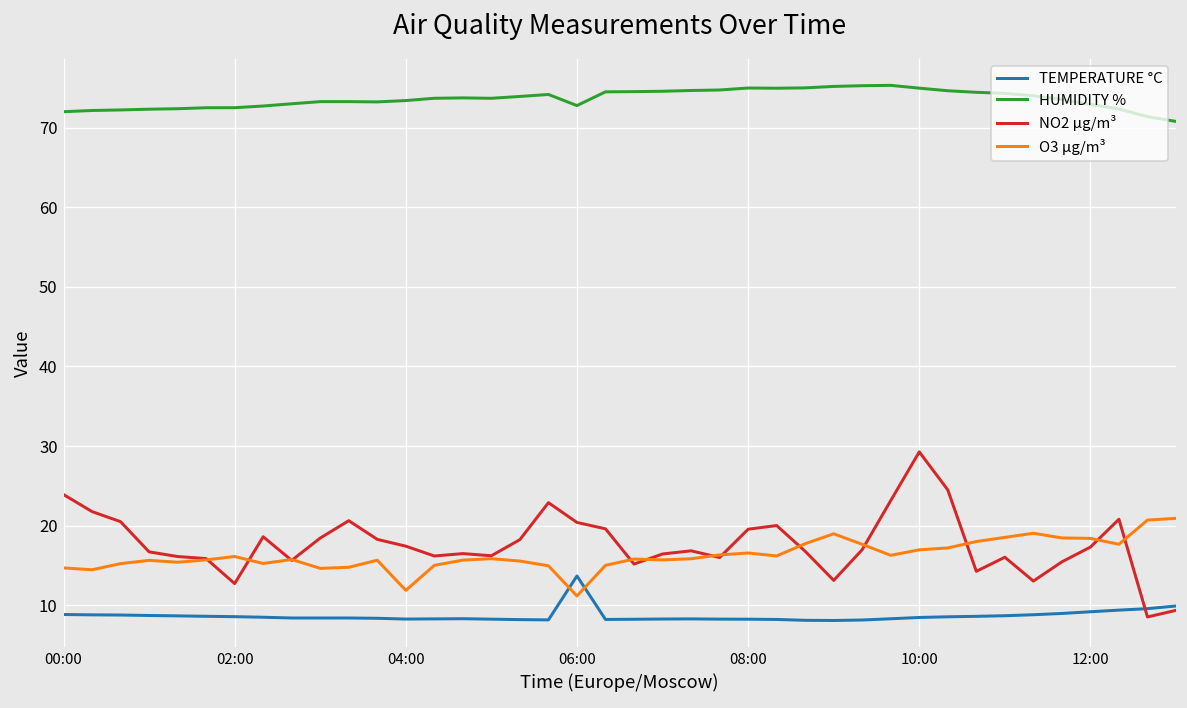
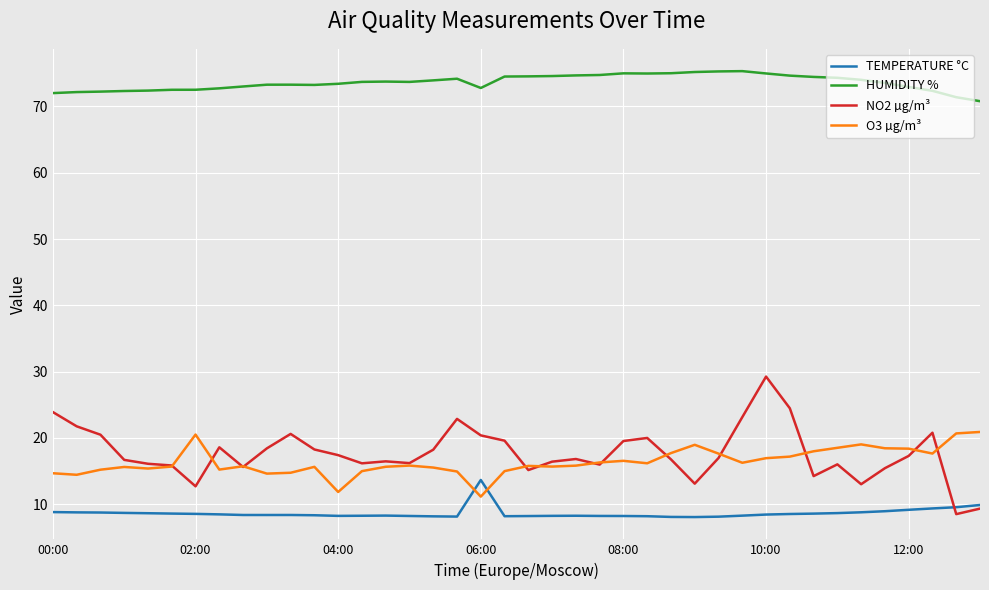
O3 µg/m³, 02:00: 16 -> 21
